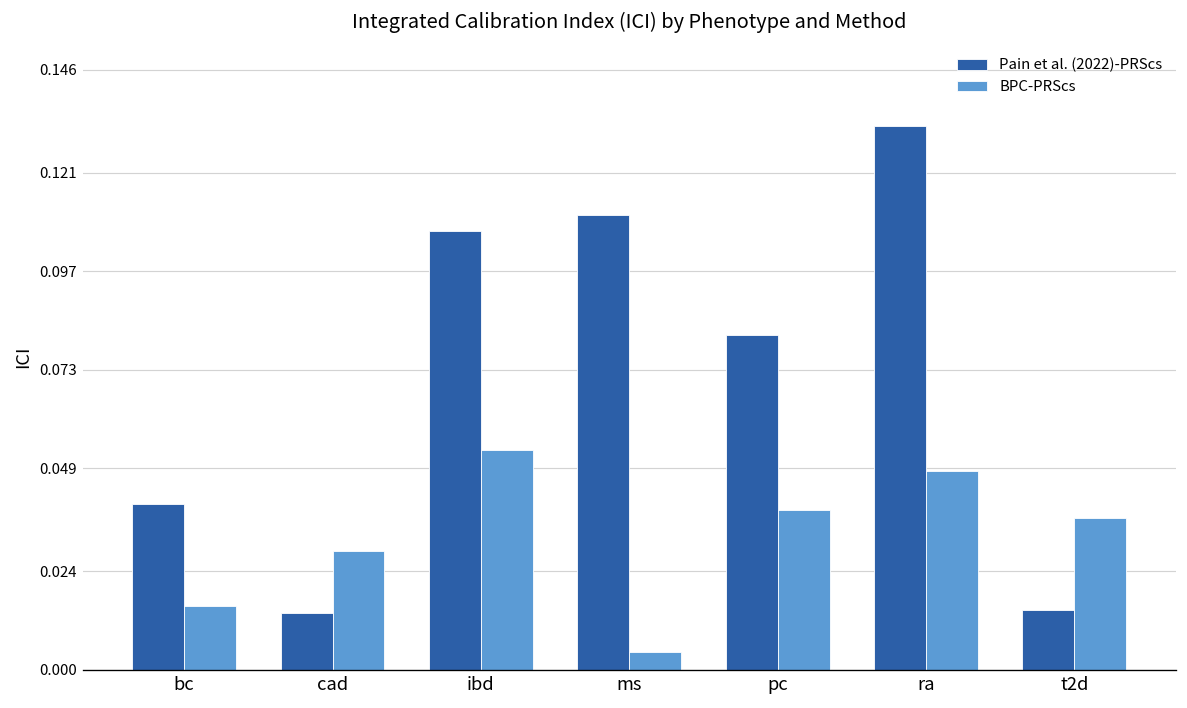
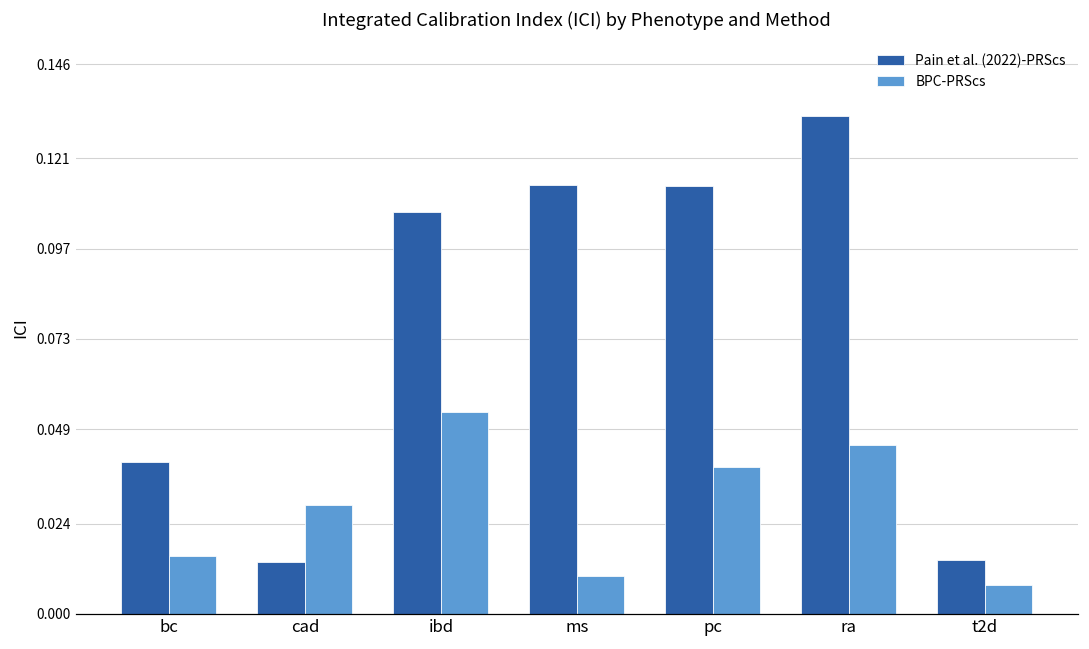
Pain et al. (2022)-PRScs, ms: 0.111 -> 0.114
BPC-PRScs, ms: 0.004 -> 0.010
Pain et al. (2022)-PRScs, pc: 0.081 -> 0.114
BPC-PRScs, ra: 0.048 -> 0.045
BPC-PRScs, t2d: 0.037 -> 0.008
